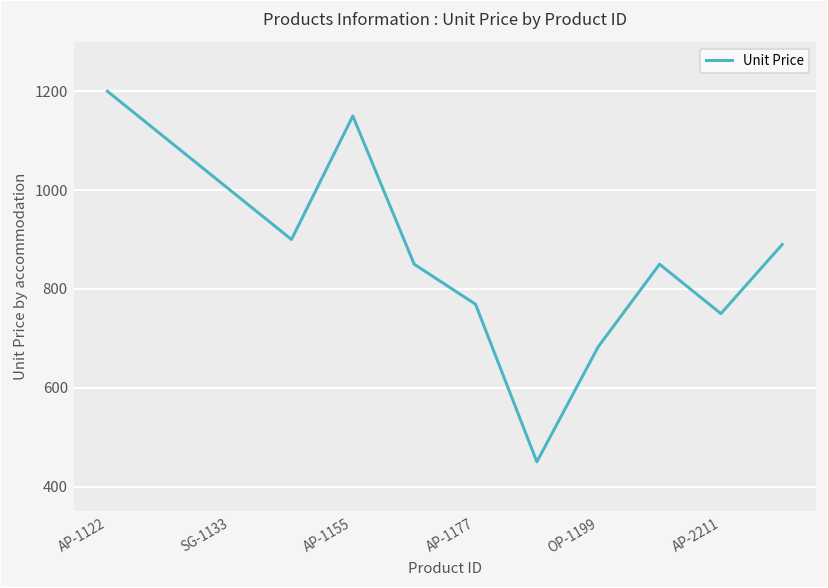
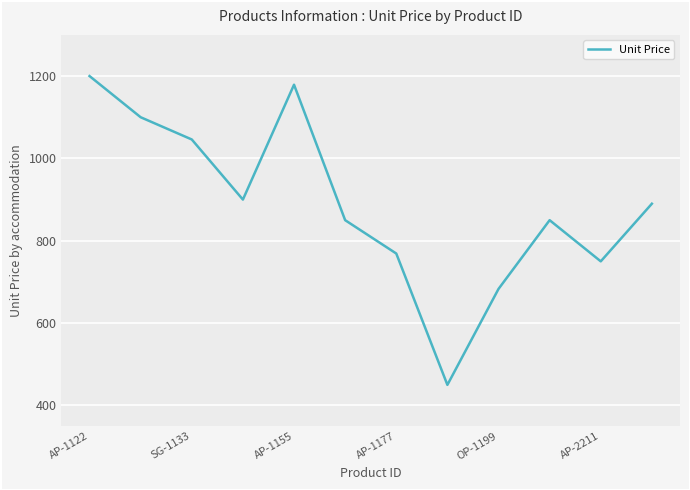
SG-1133: 1000 -> 1050
AP-1155: 1150 -> 1180
